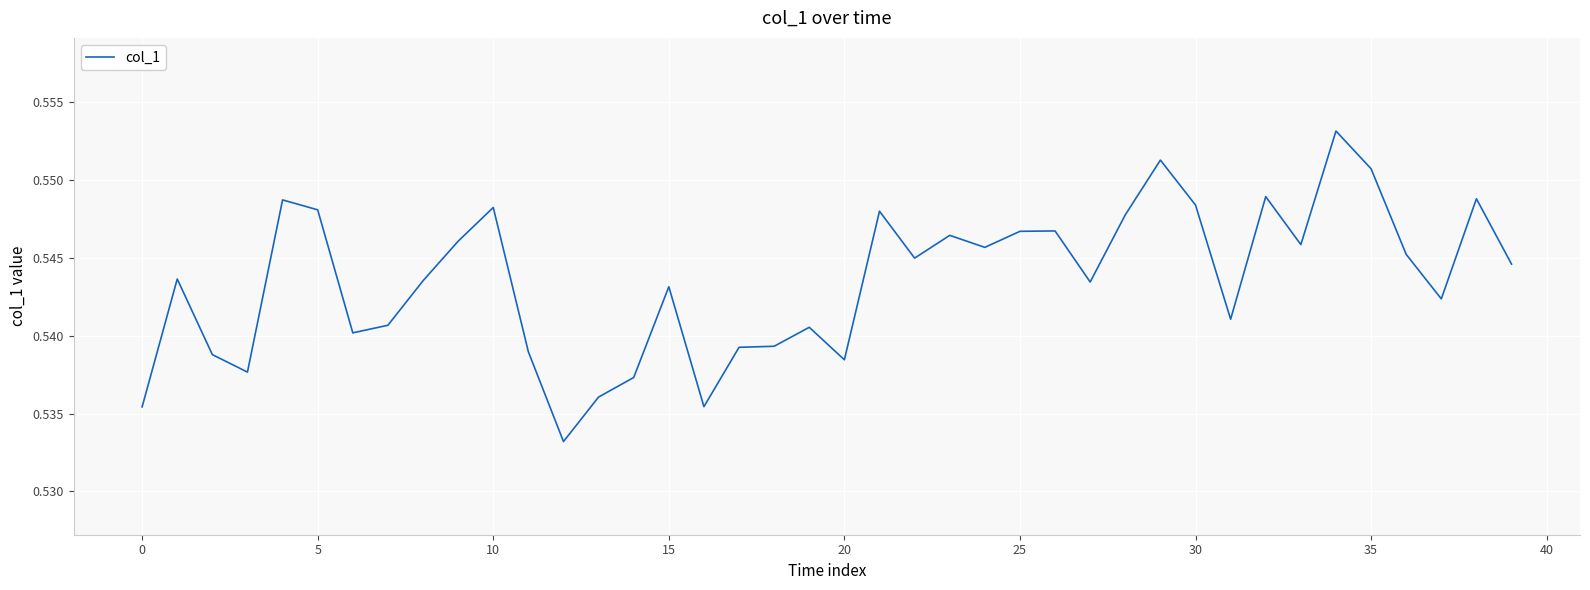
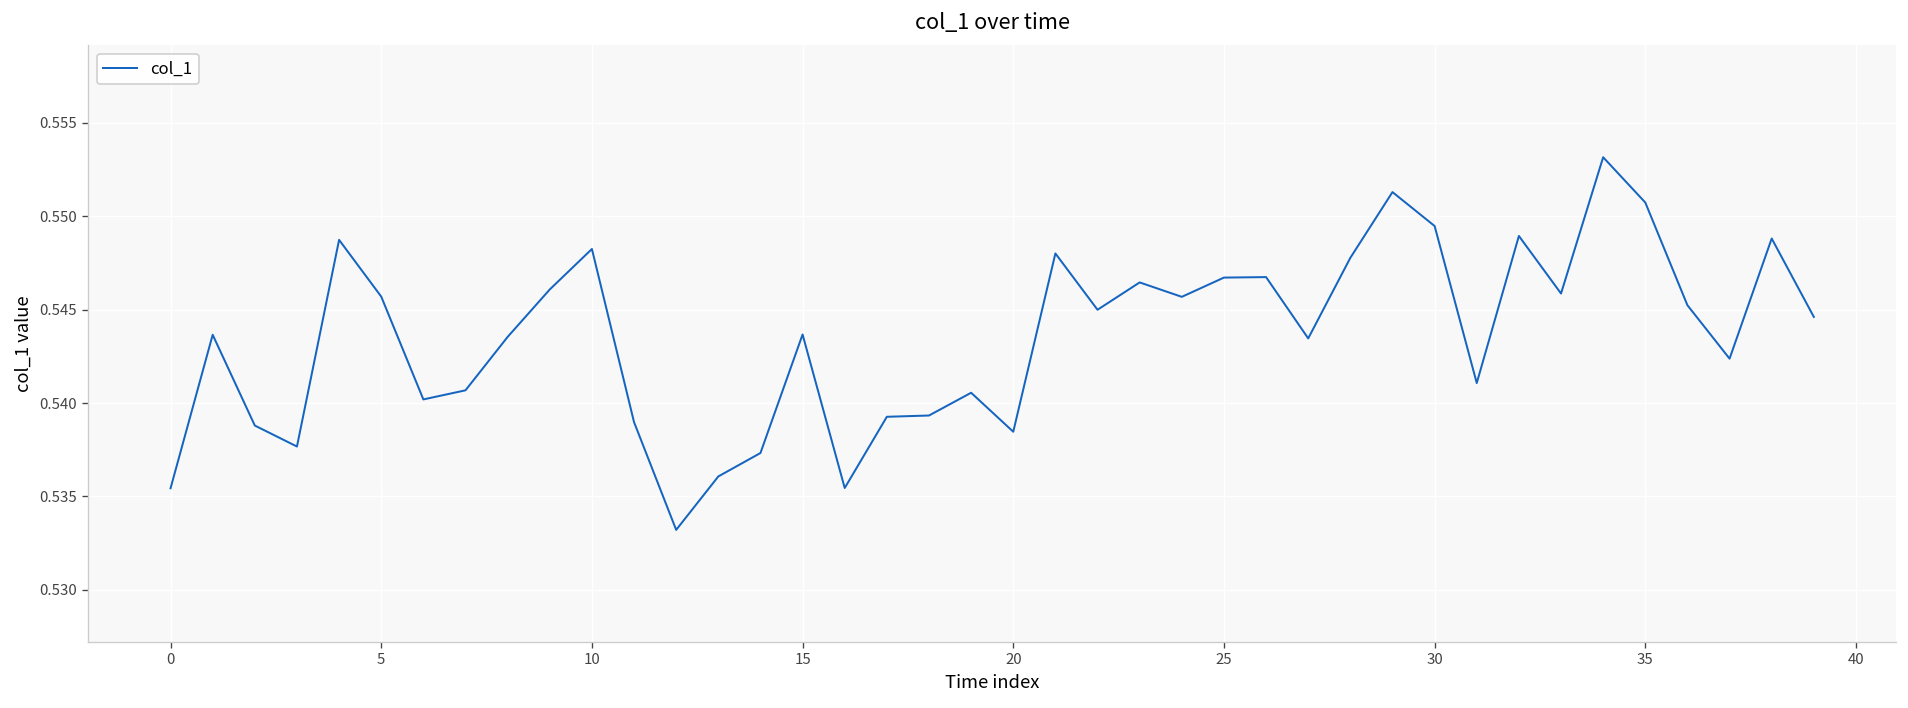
5: 0.5481 -> 0.5457
15: 0.5432 -> 0.5437
30: 0.5484 -> 0.5495
